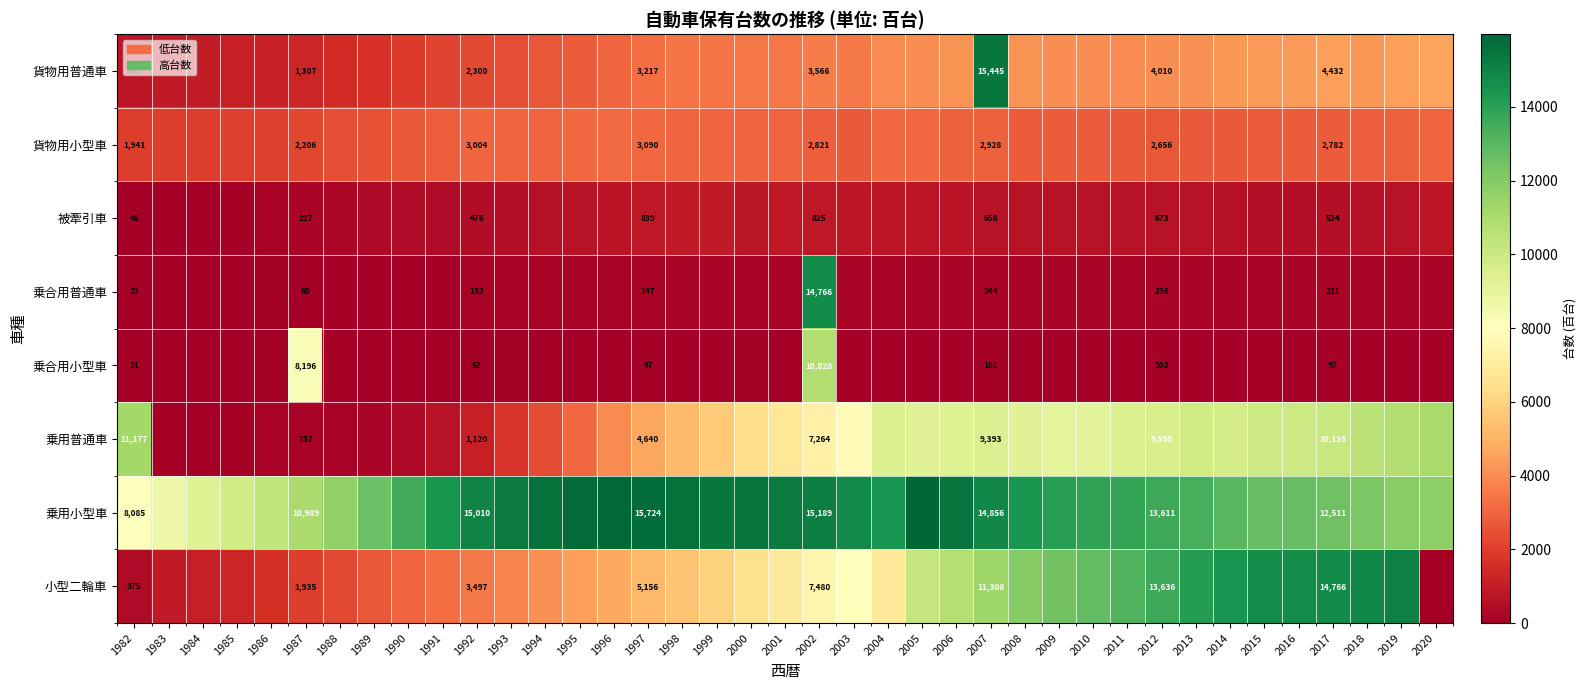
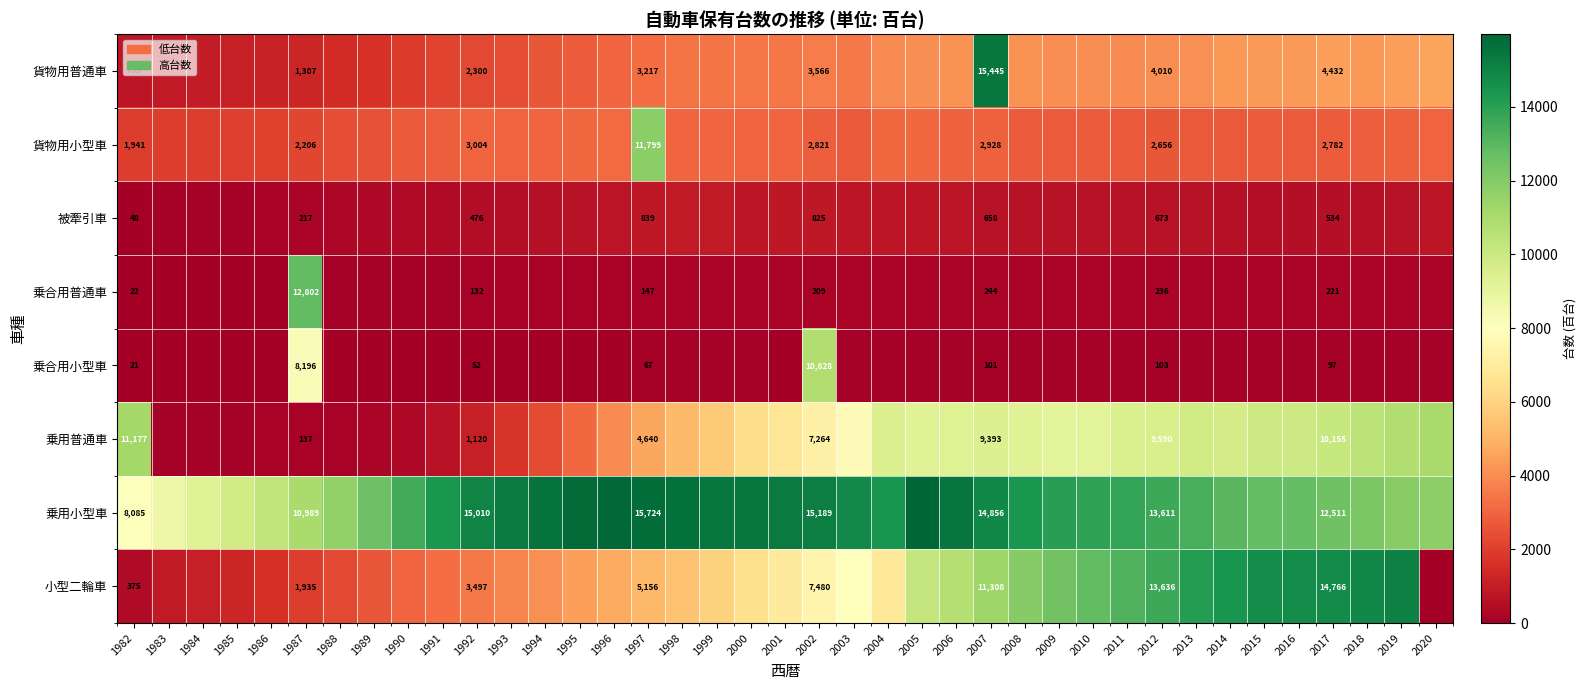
貨物用小型車, 1997: 3,090 -> 11,799
乗合用普通車, 1987: 60 -> 12,802
乗合用普通車, 2002: 14,766 -> 209
